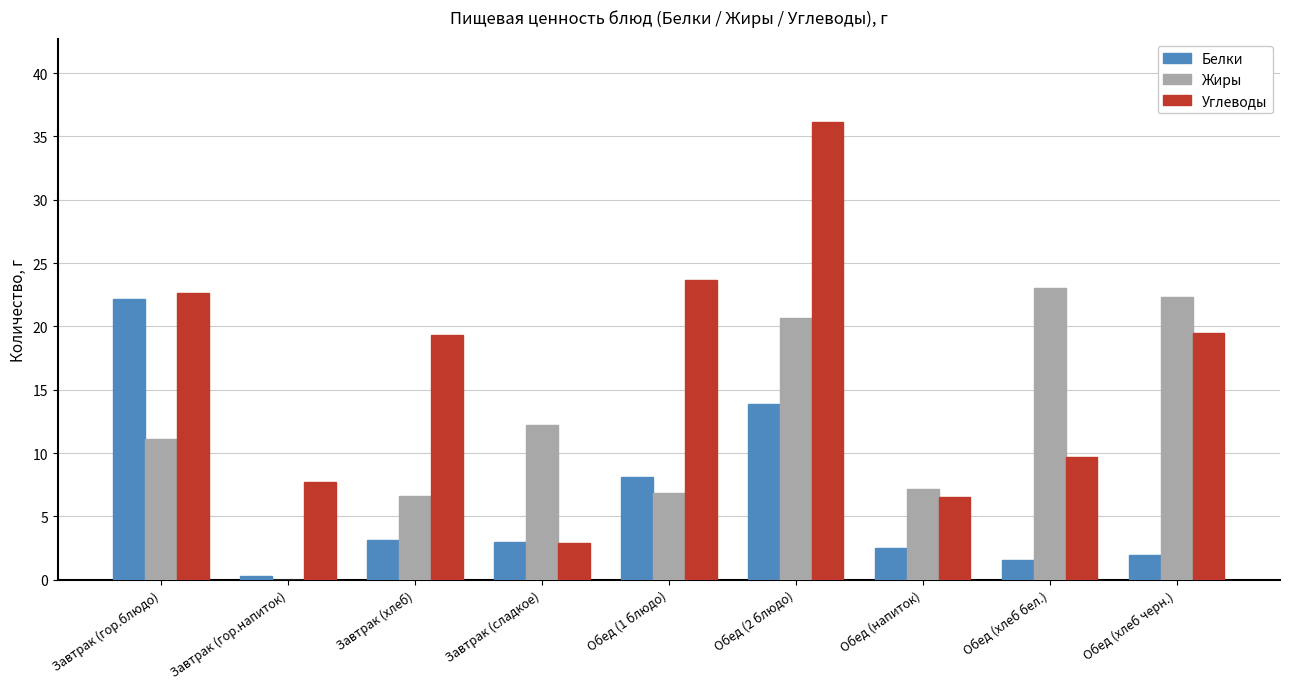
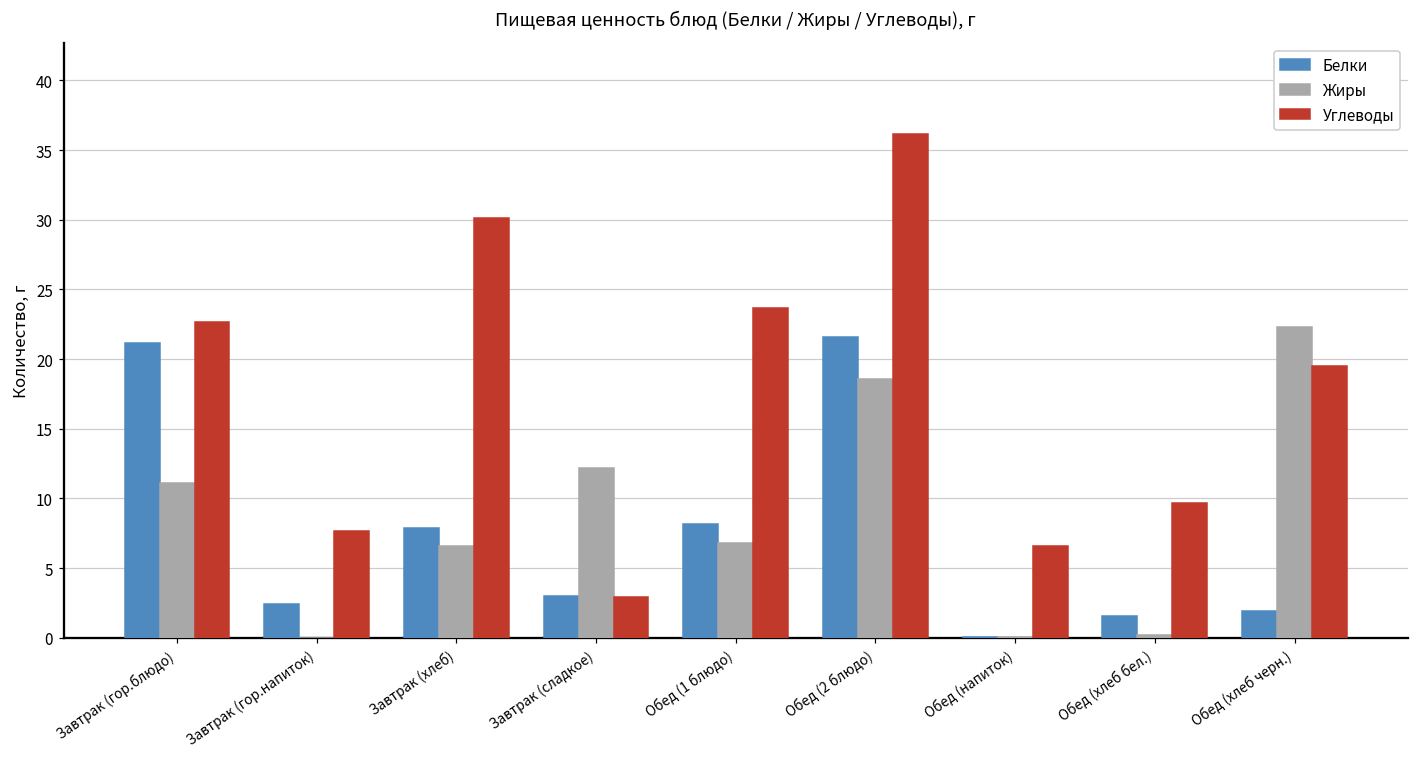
Белки, Завтрак (гор.блюдо): 22.2 -> 21.2
Белки, Завтрак (гор.напиток): 0.3 -> 2.4
Белки, Завтрак (хлеб): 3.2 -> 7.9
Углеводы, Завтрак (хлеб): 19.3 -> 30.1
Белки, Обед (2 блюдо): 13.9 -> 21.6
Жиры, Обед (2 блюдо): 20.7 -> 18.5
Белки, Обед (напиток): 2.5 -> 0.0
Жиры, Обед (напиток): 7.2 -> 0.0
Жиры, Обед (хлеб бел.): 23.0 -> 0.2
